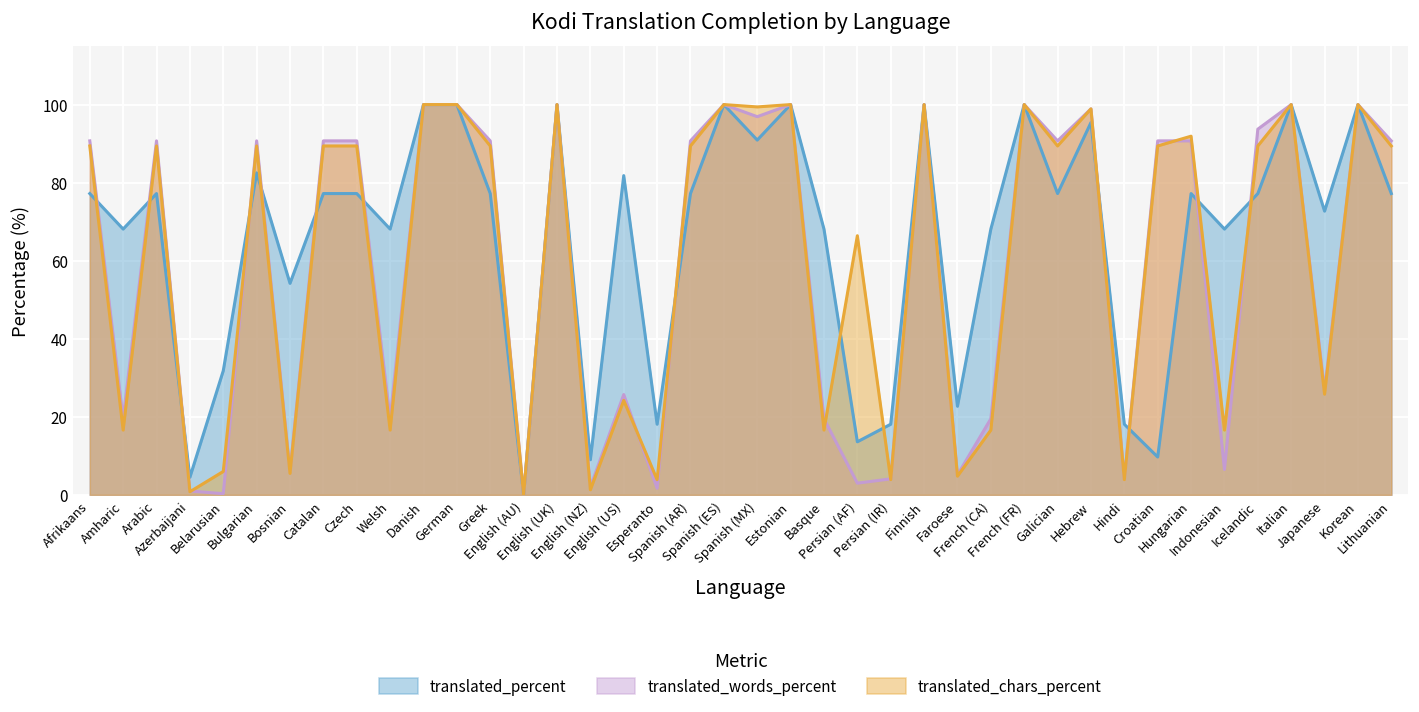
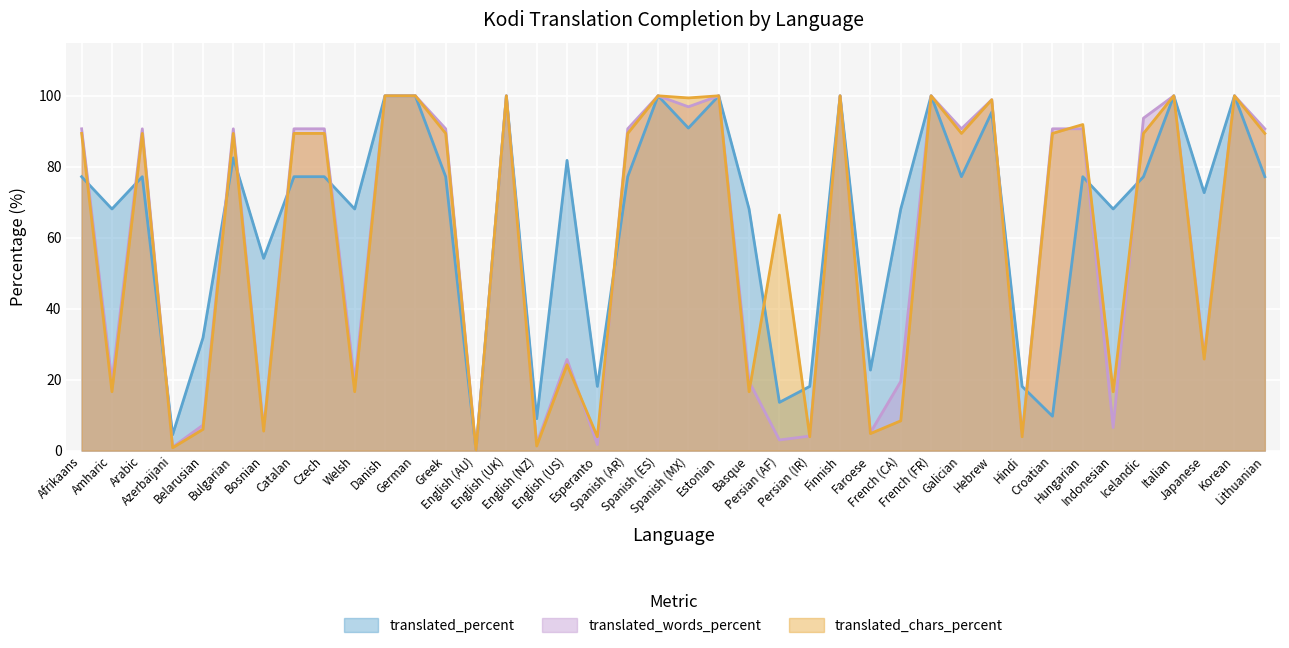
translated_words_percent, Belarusian: 0 -> 7
translated_chars_percent, French (CA): 17 -> 8
